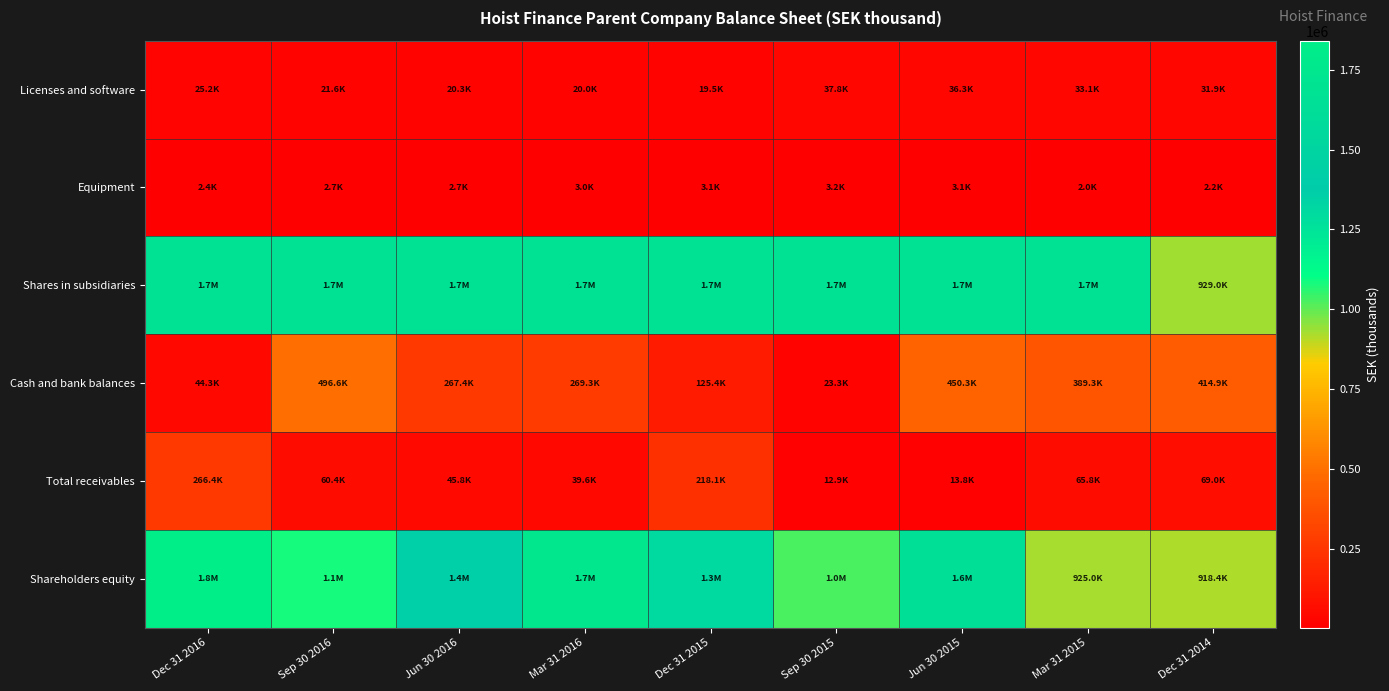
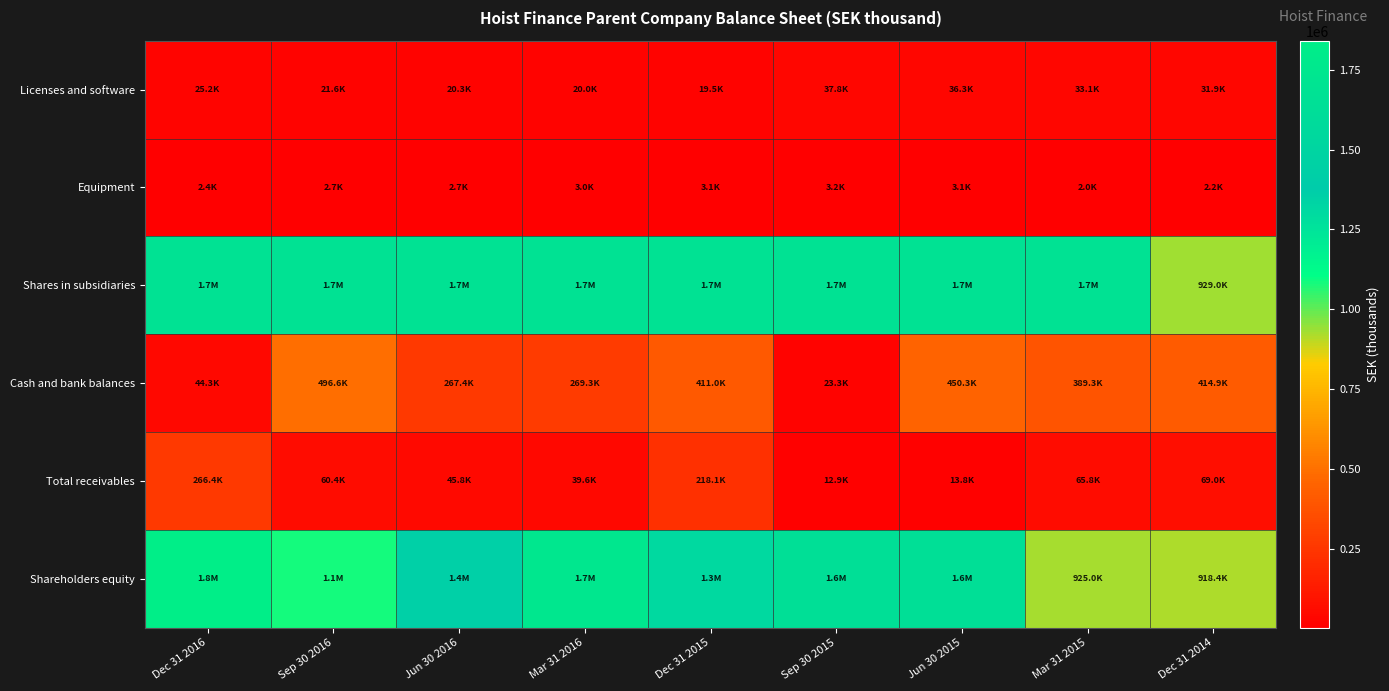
Cash and bank balances, Dec 31 2015: 125.4K -> 411.0K
Shareholders equity, Sep 30 2015: 1.0M -> 1.6M
